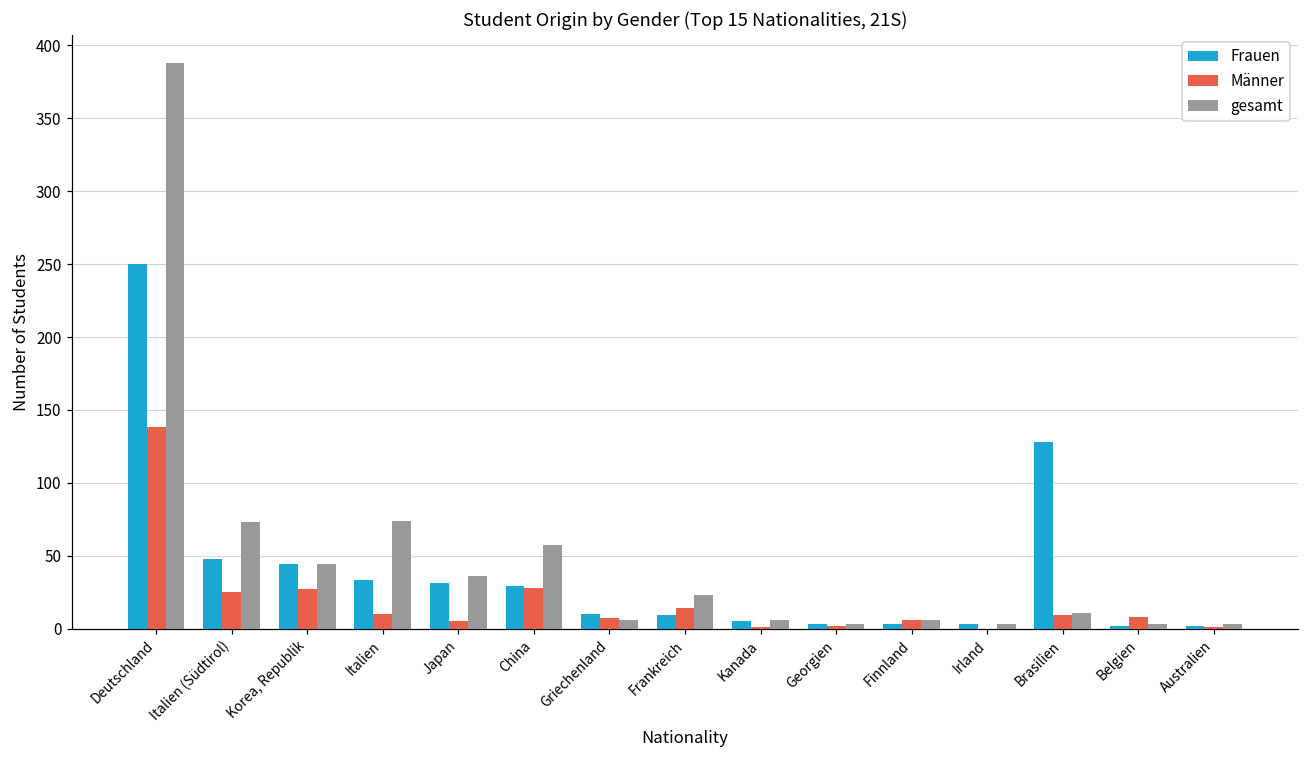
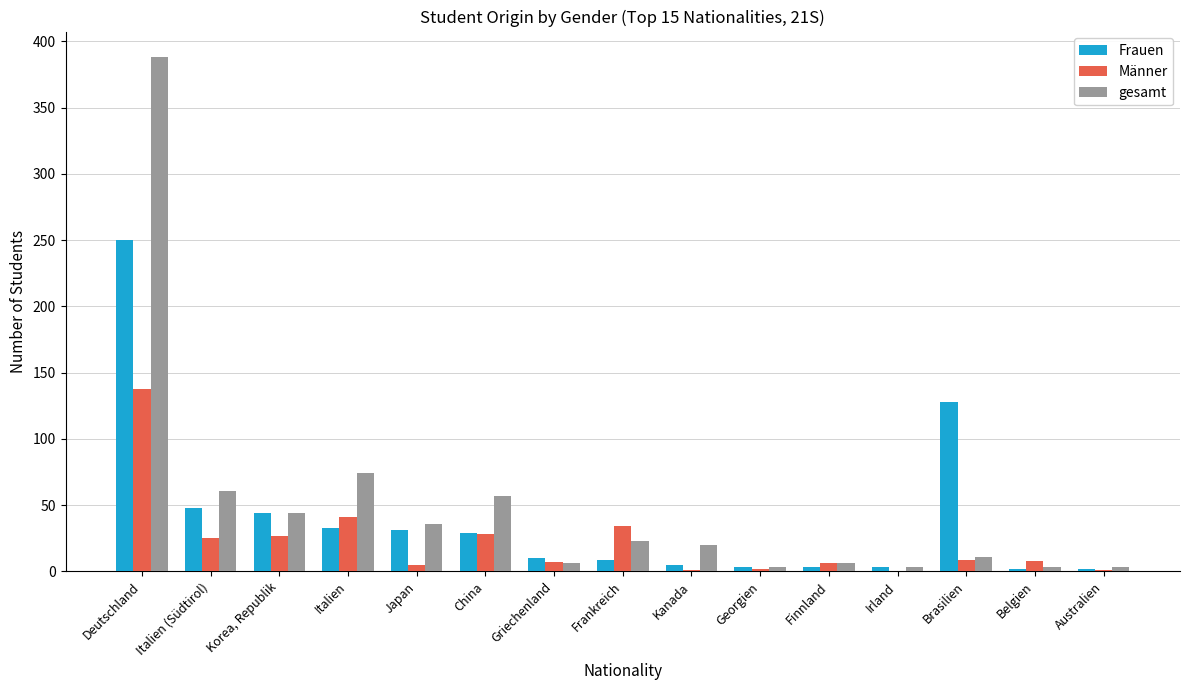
gesamt, Italien (Südtirol): 73 -> 61
Männer, Italien: 10 -> 41
Männer, Frankreich: 14 -> 34
gesamt, Kanada: 6 -> 20
